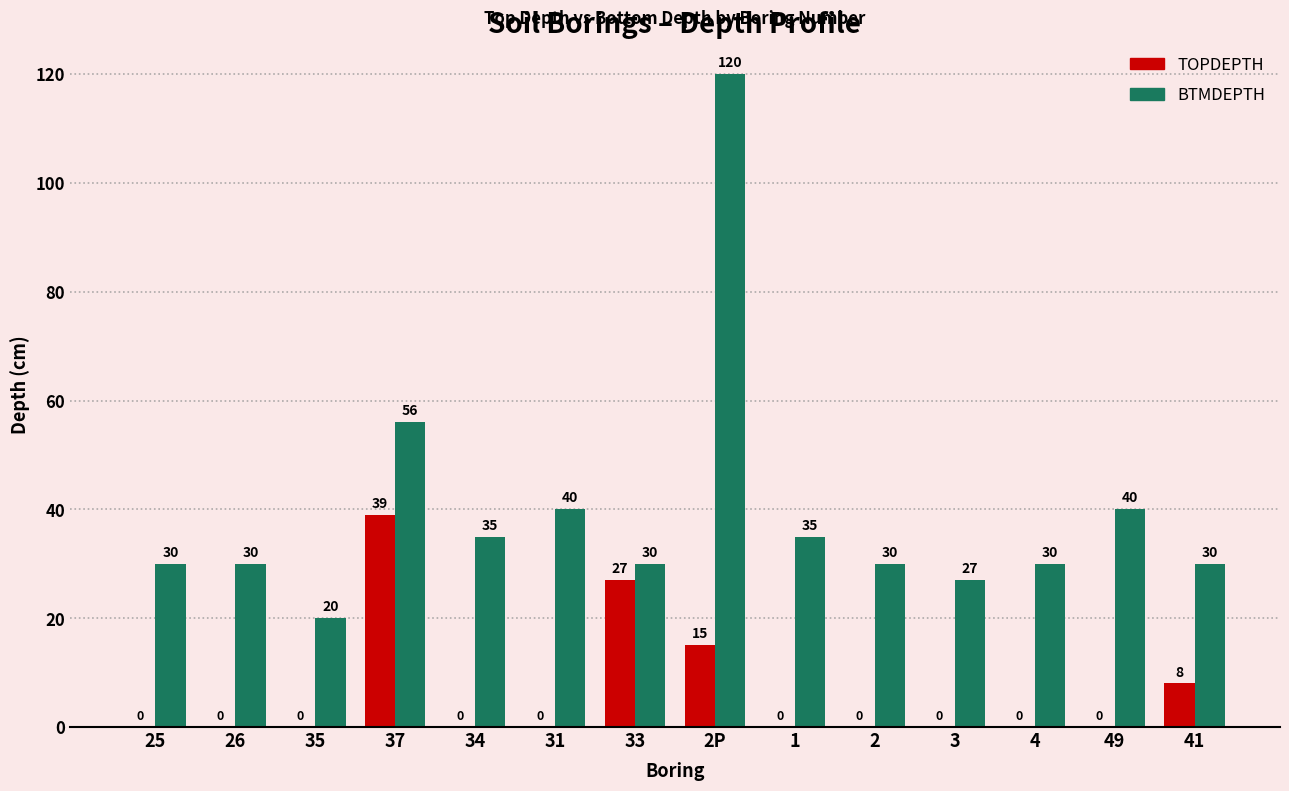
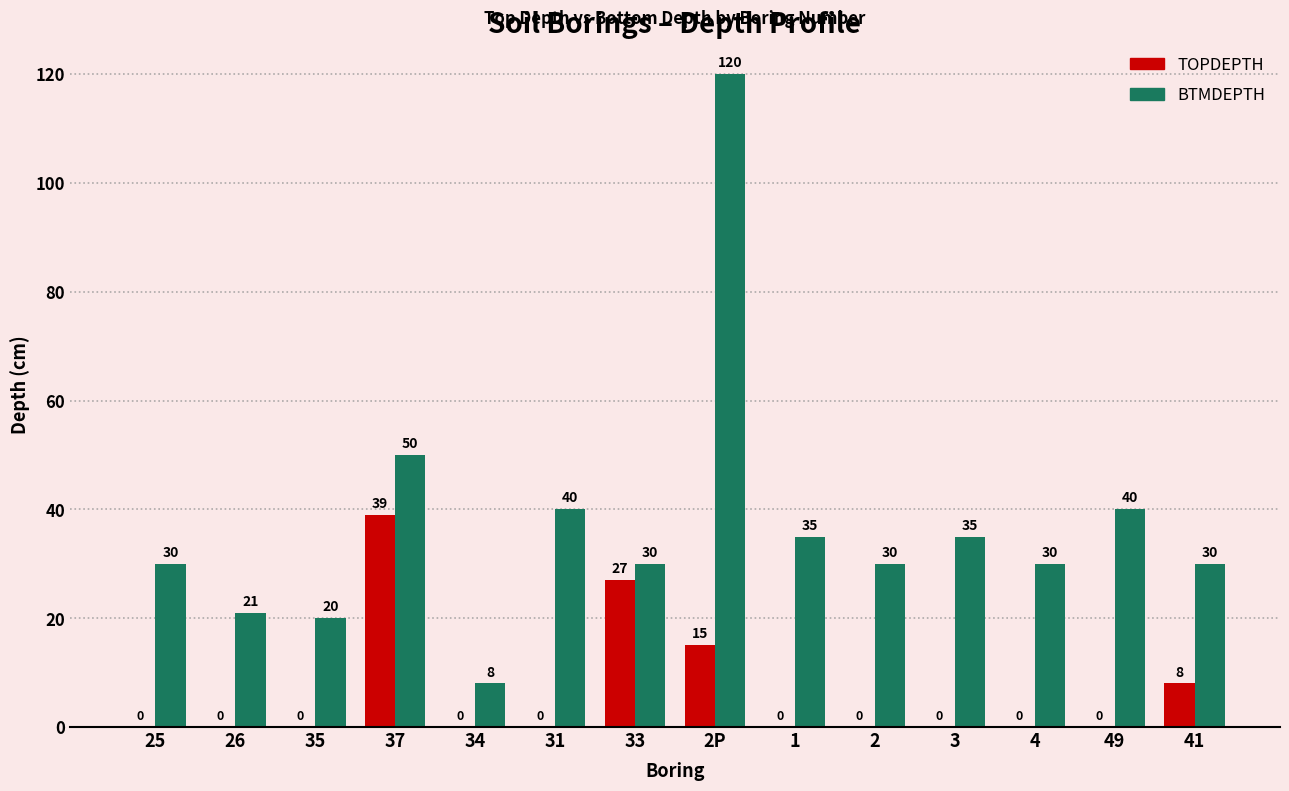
BTMDEPTH, 26: 30 -> 21
BTMDEPTH, 37: 56 -> 50
BTMDEPTH, 34: 35 -> 8
BTMDEPTH, 3: 27 -> 35
